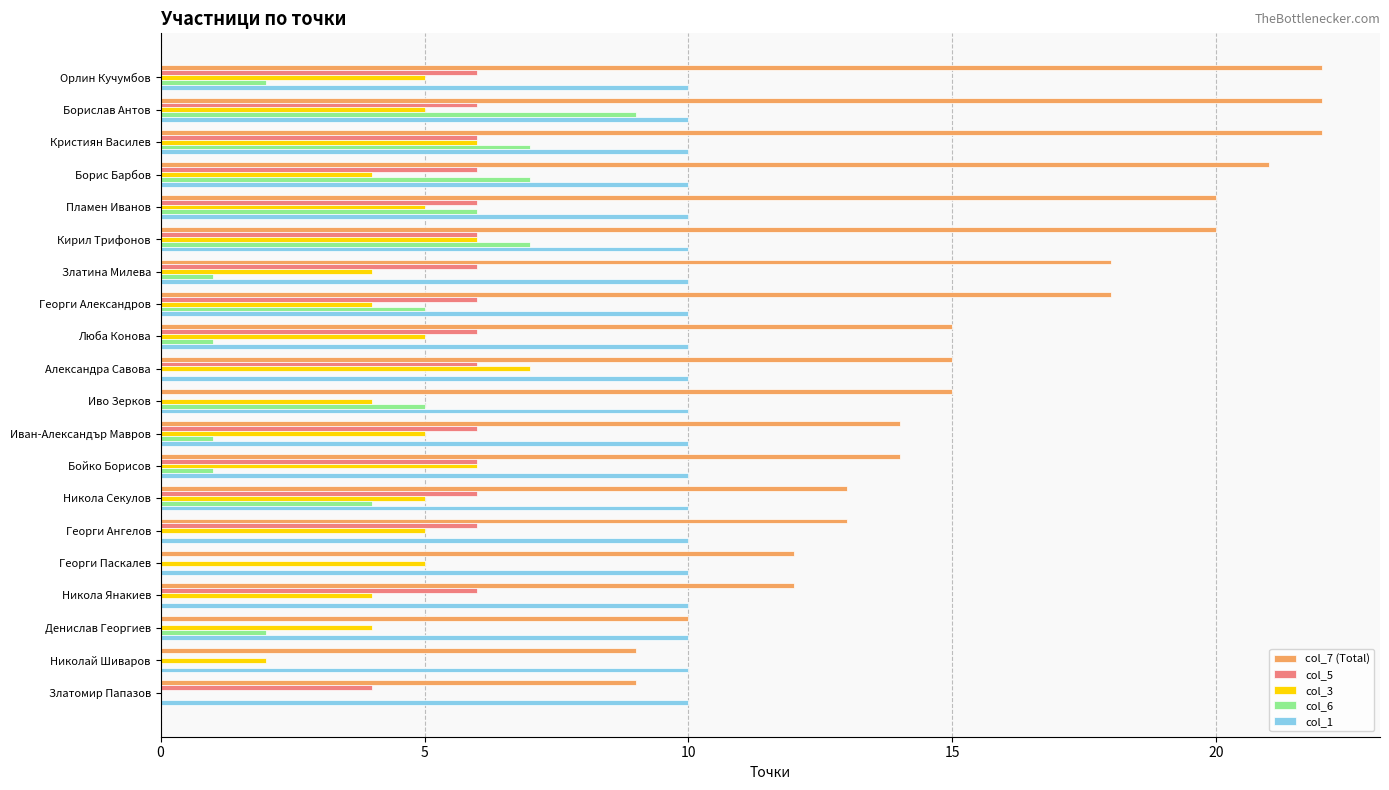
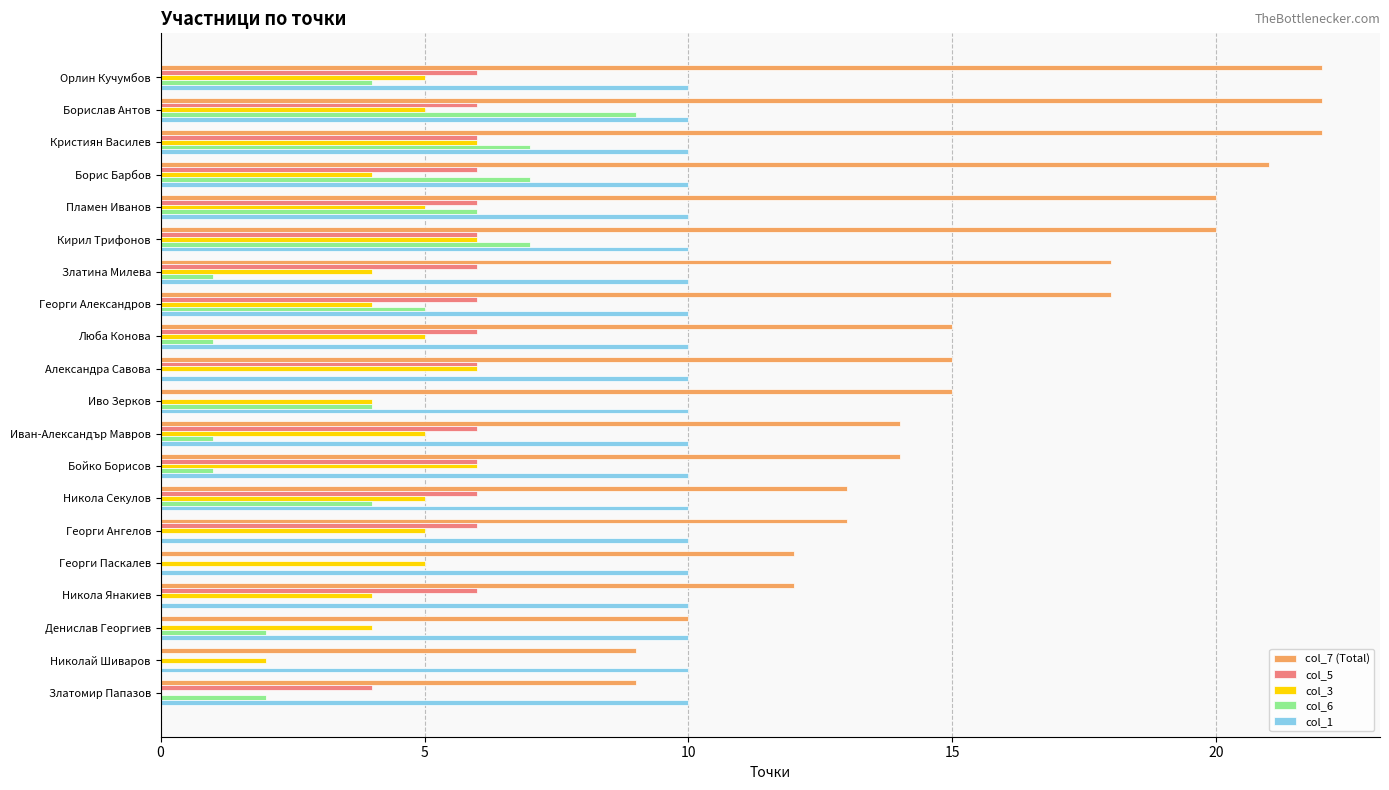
col_6, Орлин Кучумбов: 2 -> 4
col_3, Александра Савова: 7 -> 6
col_6, Иво Зерков: 5 -> 4
col_6, Златомир Папазов: 0 -> 2
